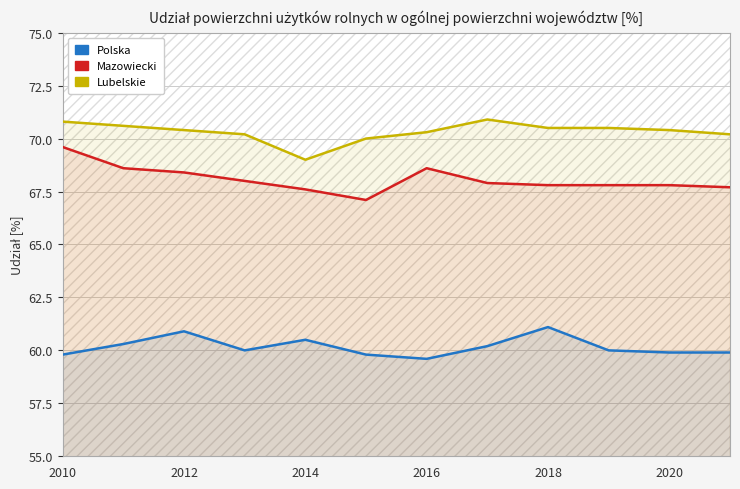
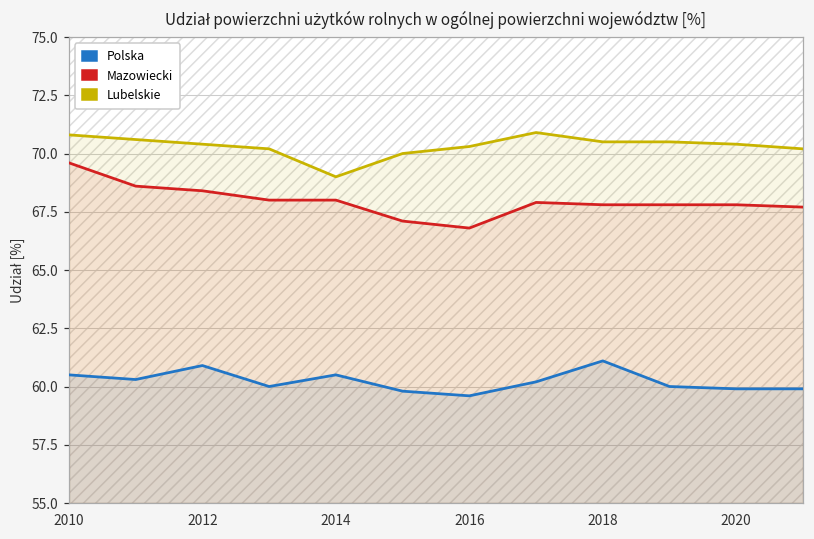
Polska, 2010: 59.8 -> 60.5
Mazowiecki, 2014: 67.6 -> 68.0
Mazowiecki, 2016: 68.6 -> 66.8
